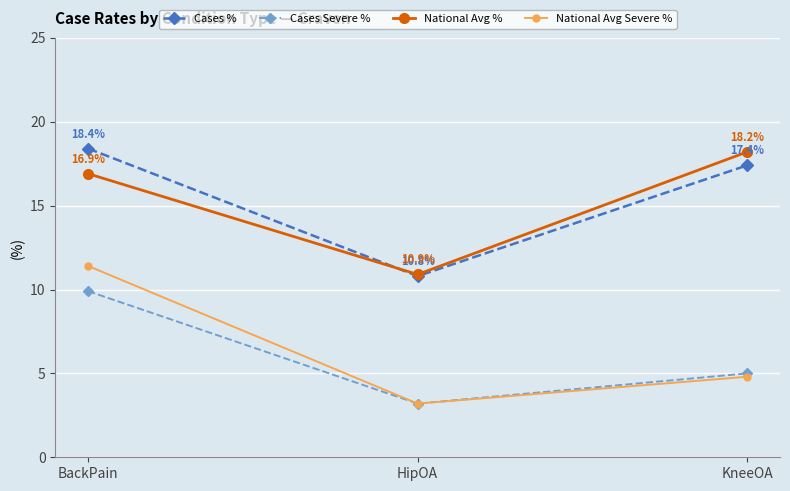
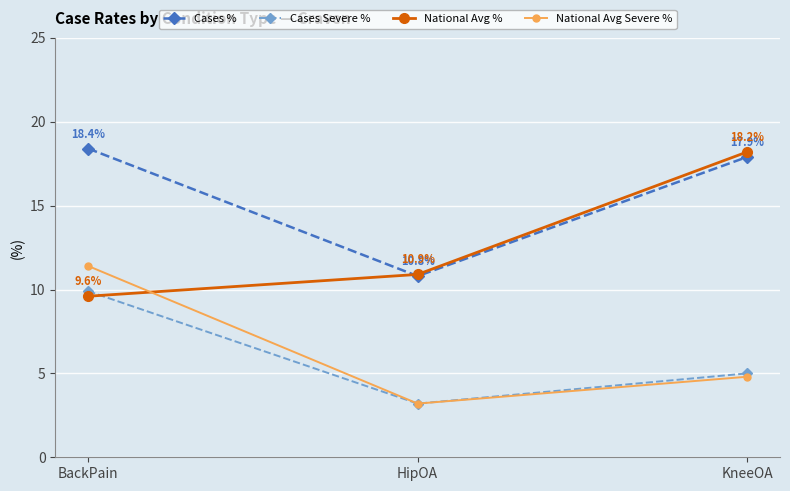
National Avg %, BackPain: 16.9% -> 9.6%
Cases %, KneeOA: 17.4% -> 17.9%
